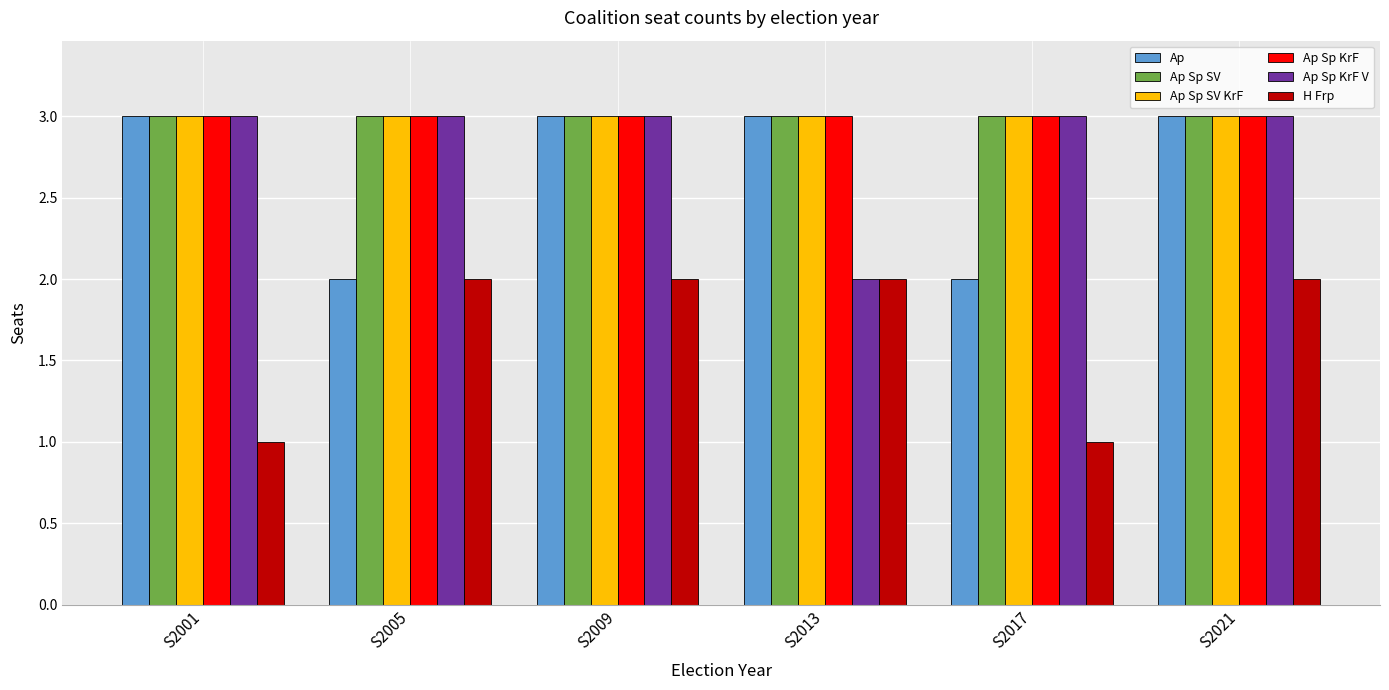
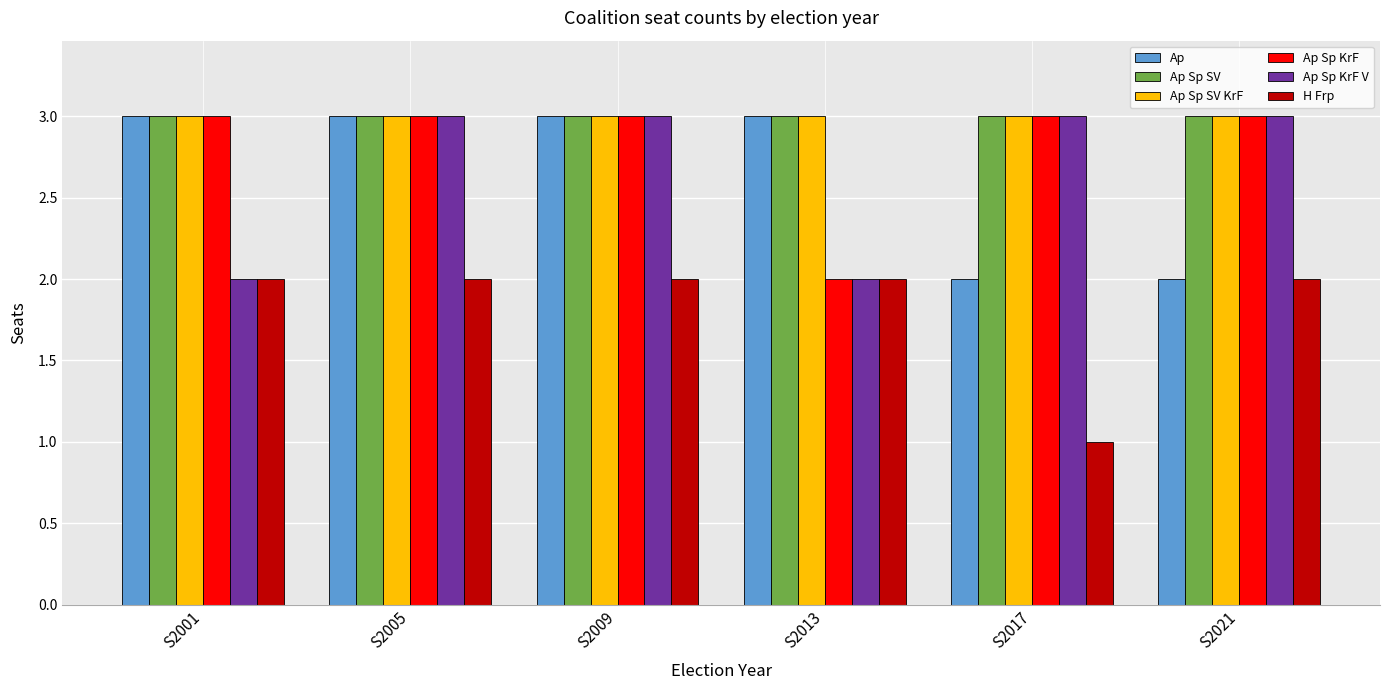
Ap Sp KrF V, S2001: 3 -> 2
H Frp, S2001: 1 -> 2
Ap, S2005: 2 -> 3
Ap Sp KrF, S2013: 3 -> 2
Ap, S2021: 3 -> 2
